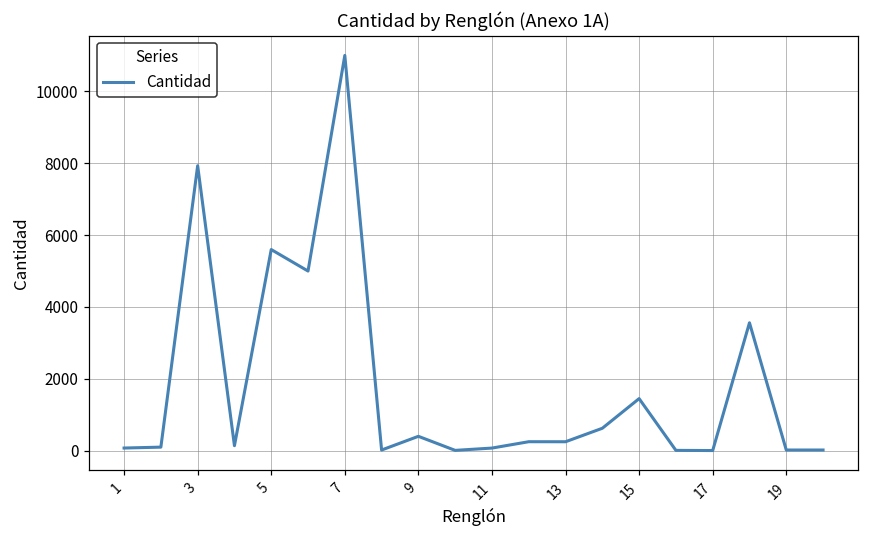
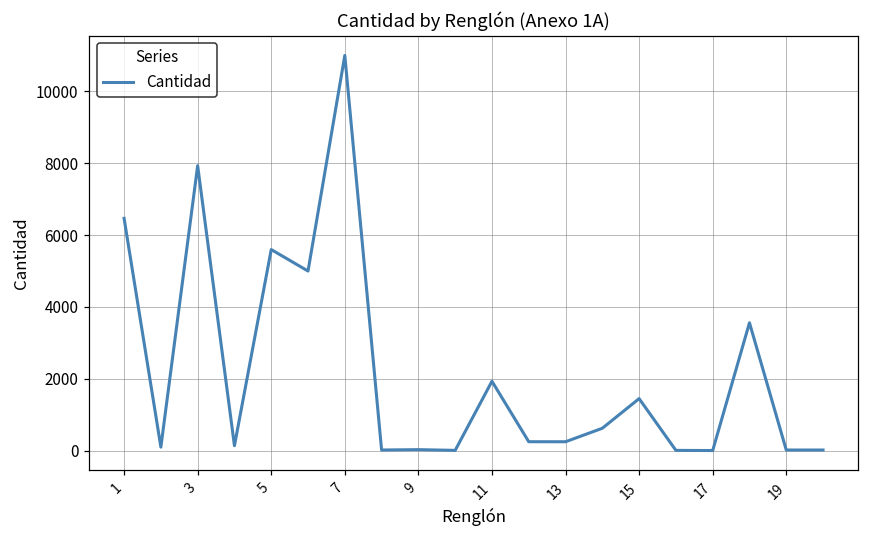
1: 100 -> 6500
9: 400 -> 0
11: 100 -> 1900
